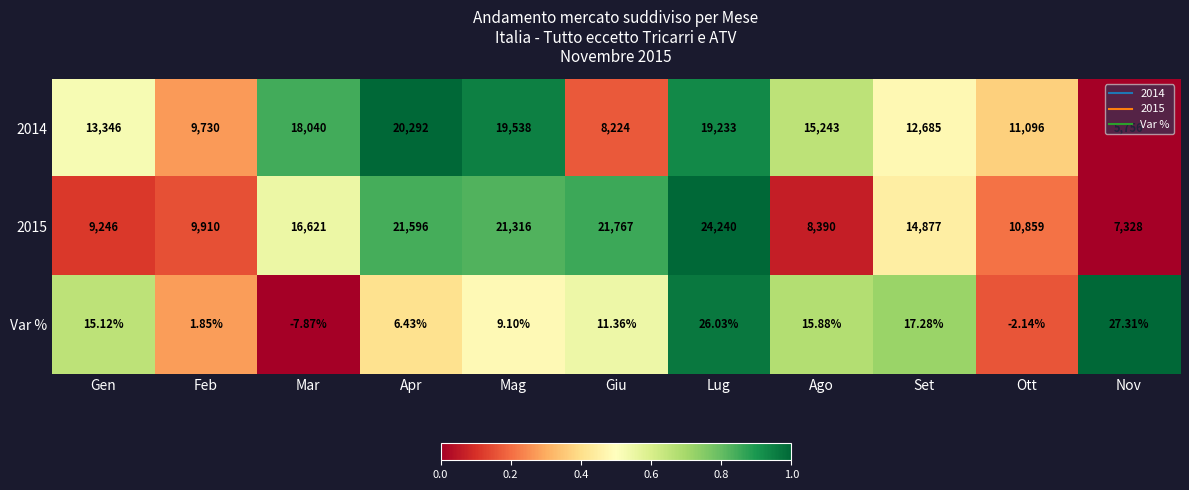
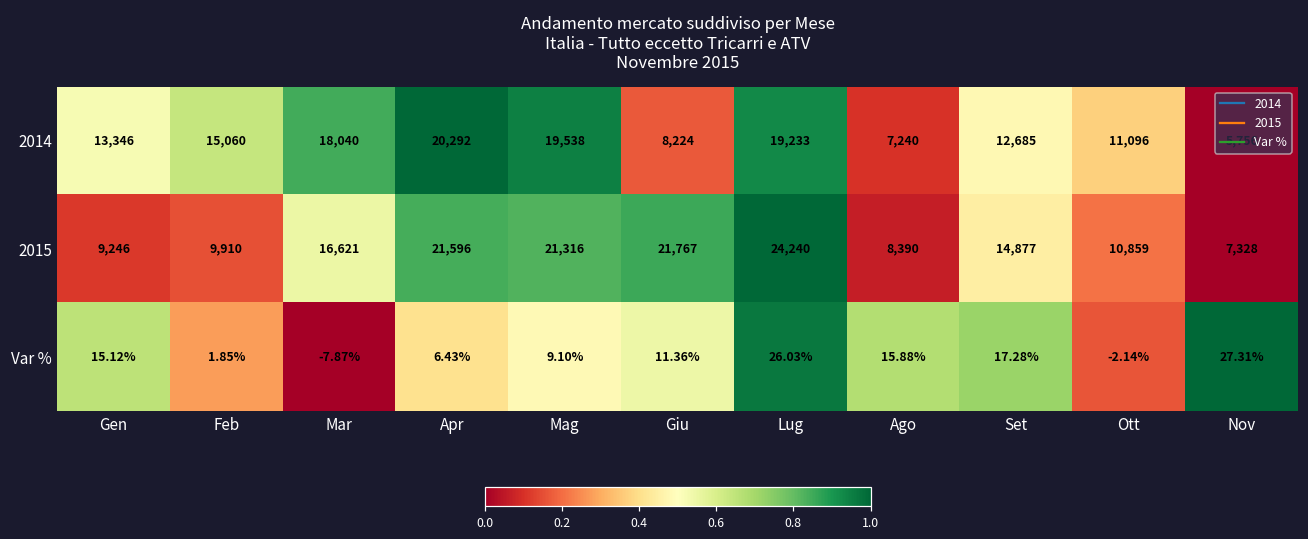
2014, Feb: 9,730 -> 15,060
2014, Ago: 15,243 -> 7,240
